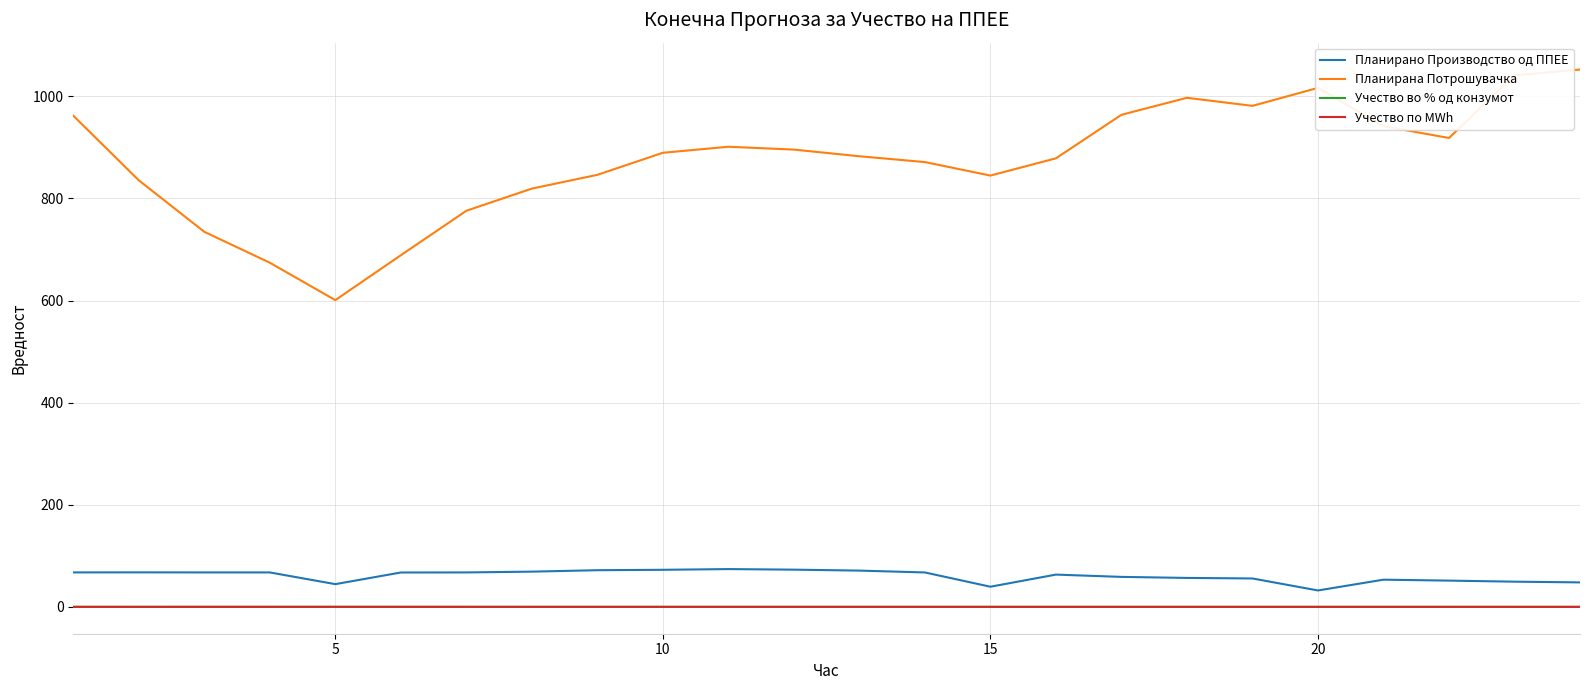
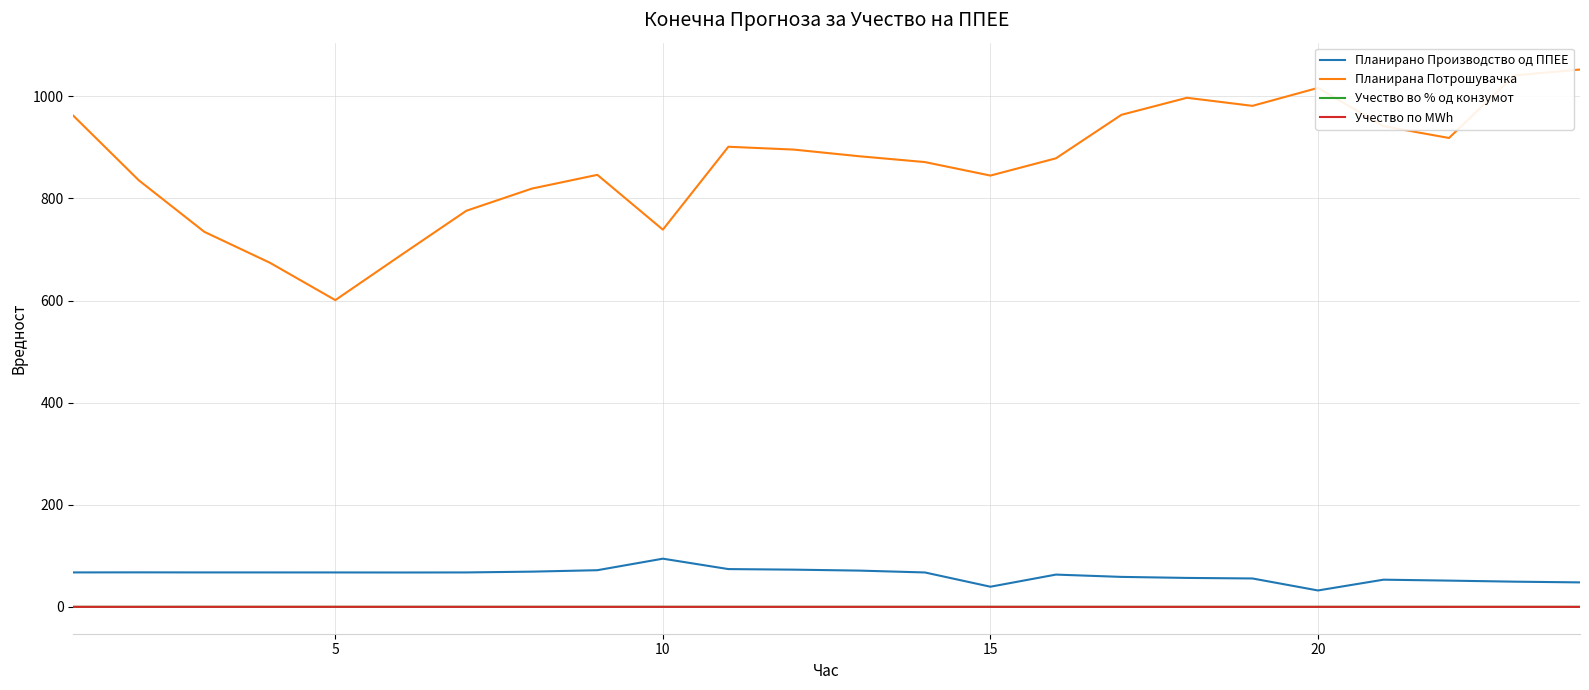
Планирано Производство од ППЕЕ, 5: 40 -> 70
Планирано Производство од ППЕЕ, 10: 70 -> 90
Планирана Потрошувачка, 10: 890 -> 740
